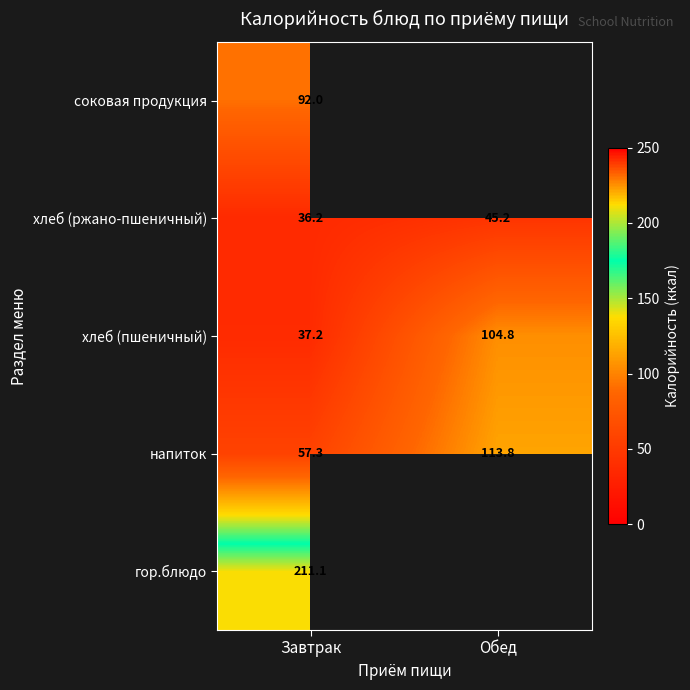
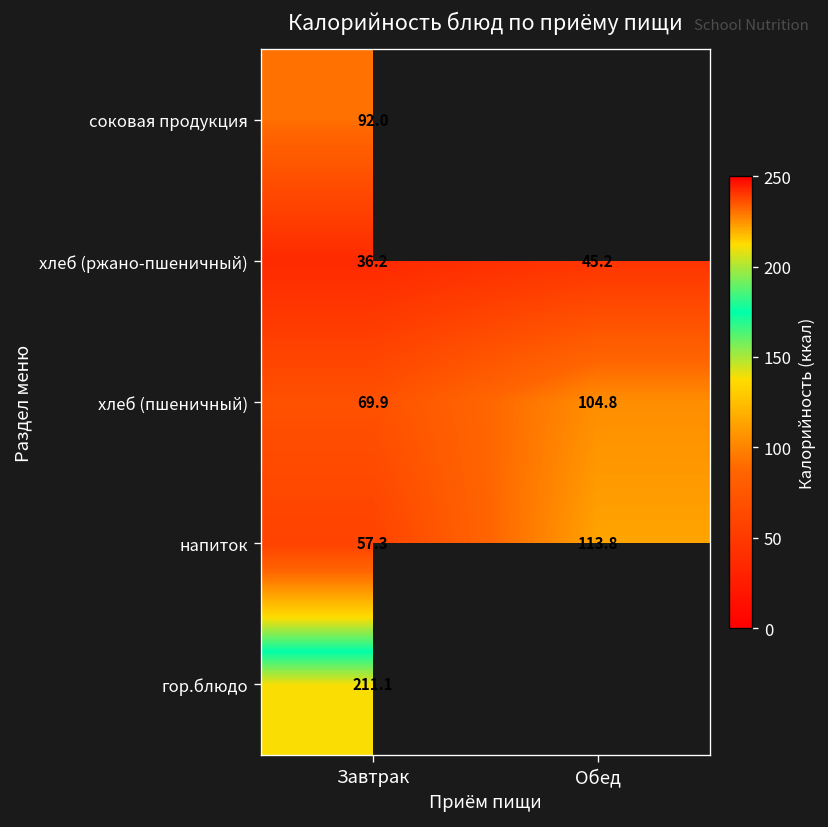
хлеб (пшеничный), Завтрак: 37.2 -> 69.9
